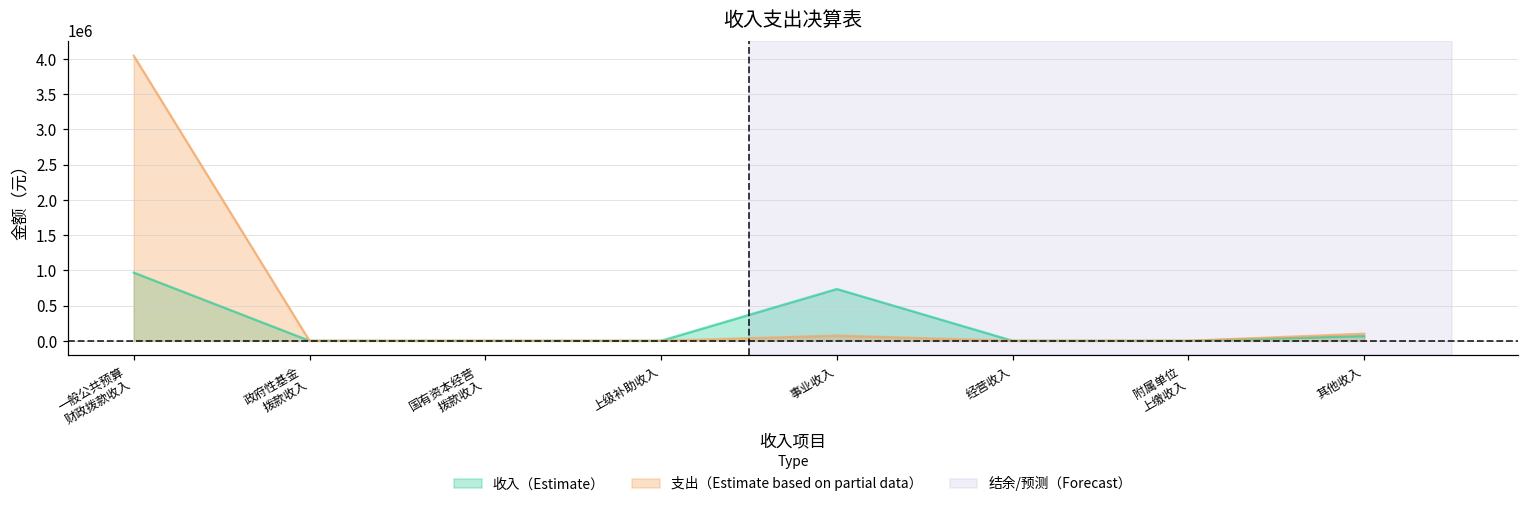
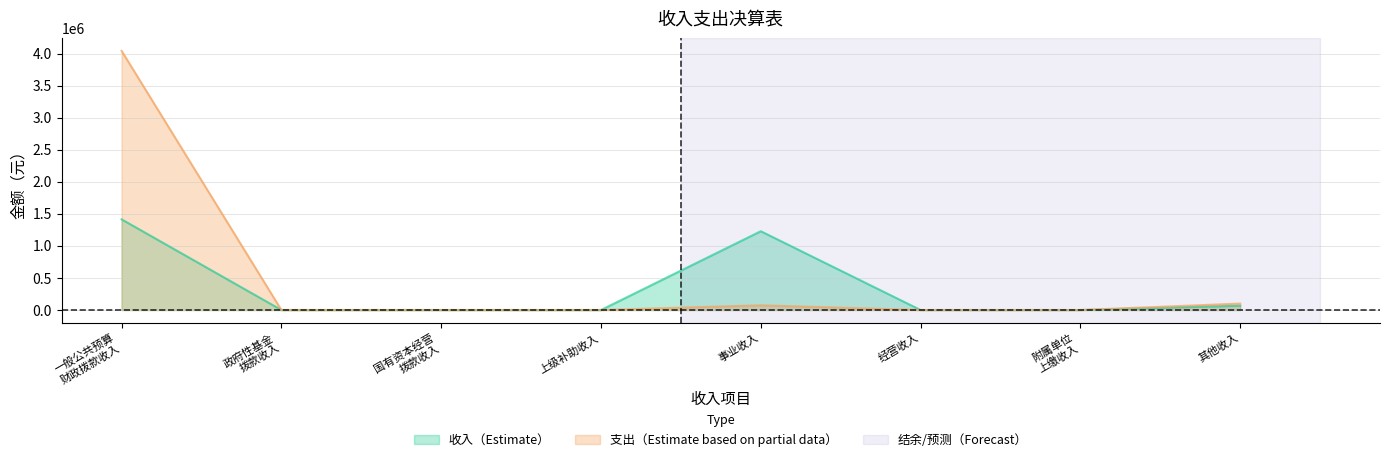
收入（Estimate）, 一般公共预算 财政拨款收入: 1000000 -> 1400000
收入（Estimate）, 事业收入: 700000 -> 1200000
